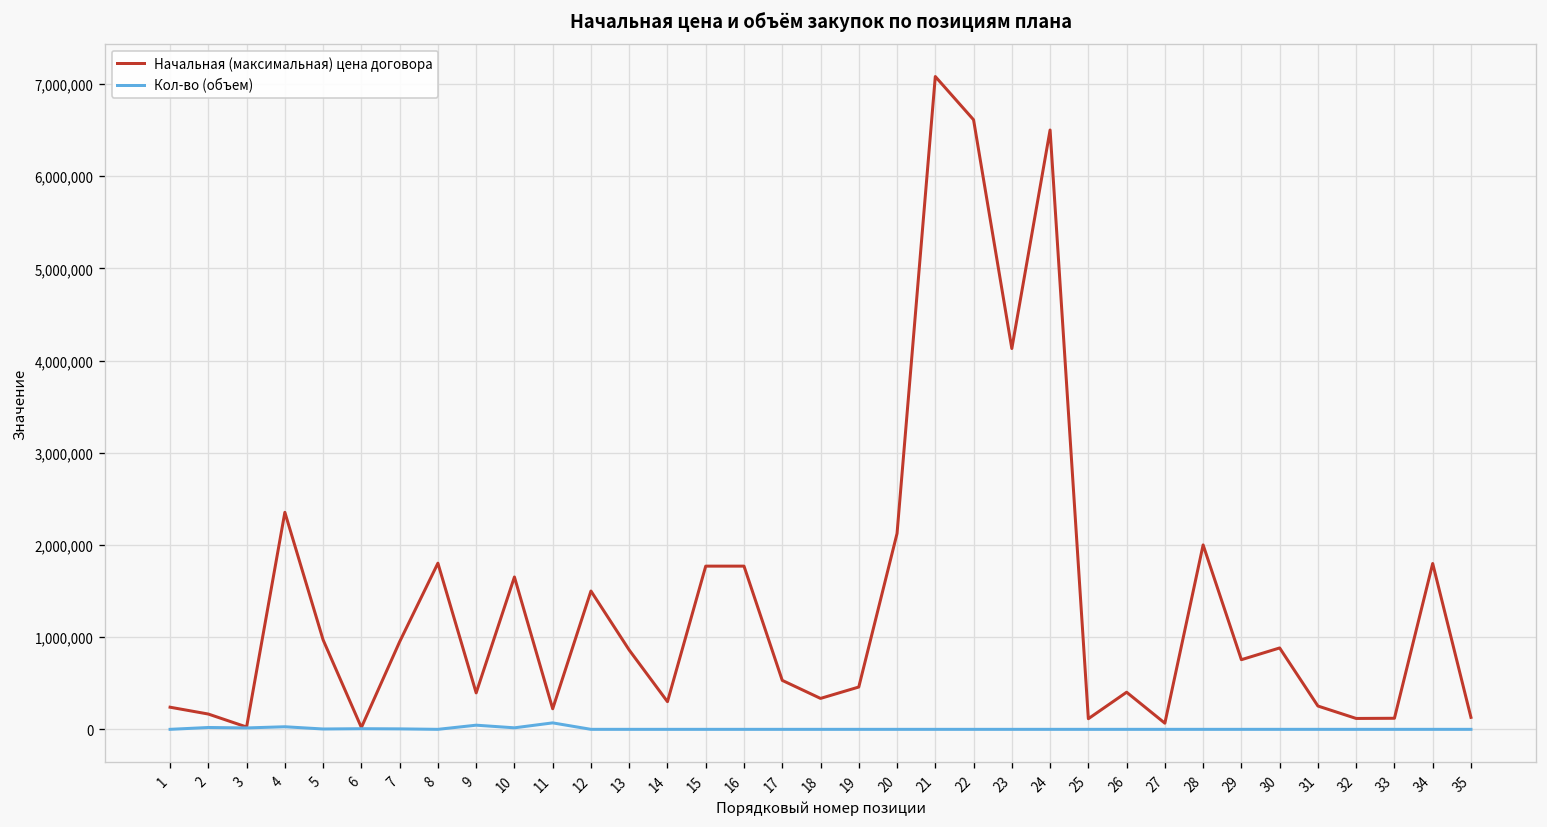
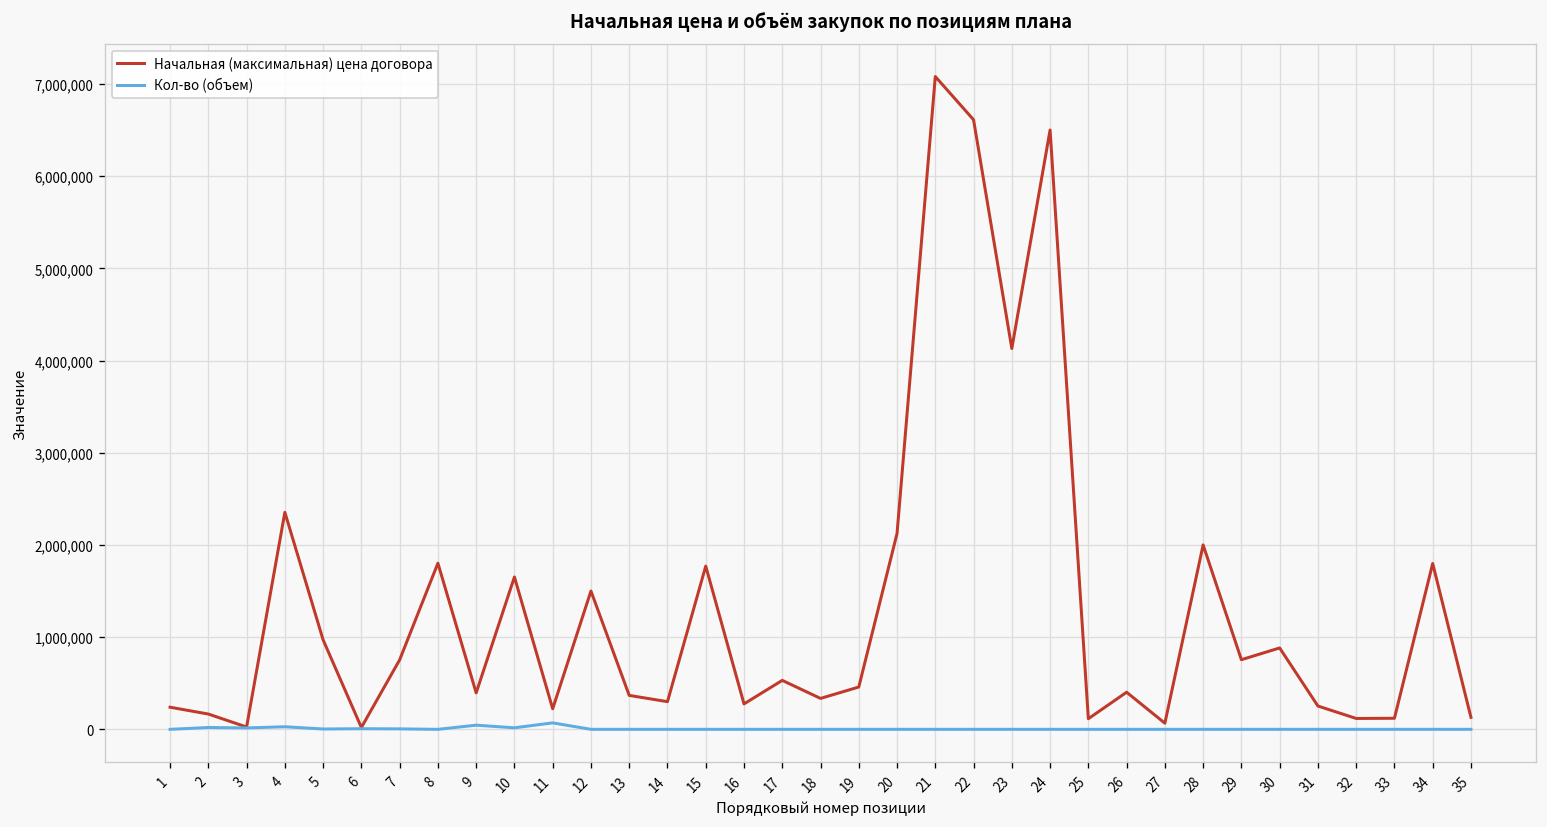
Начальная (максимальная) цена договора, 7: 1,000,000 -> 800,000
Начальная (максимальная) цена договора, 13: 900,000 -> 400,000
Начальная (максимальная) цена договора, 16: 1,800,000 -> 300,000
